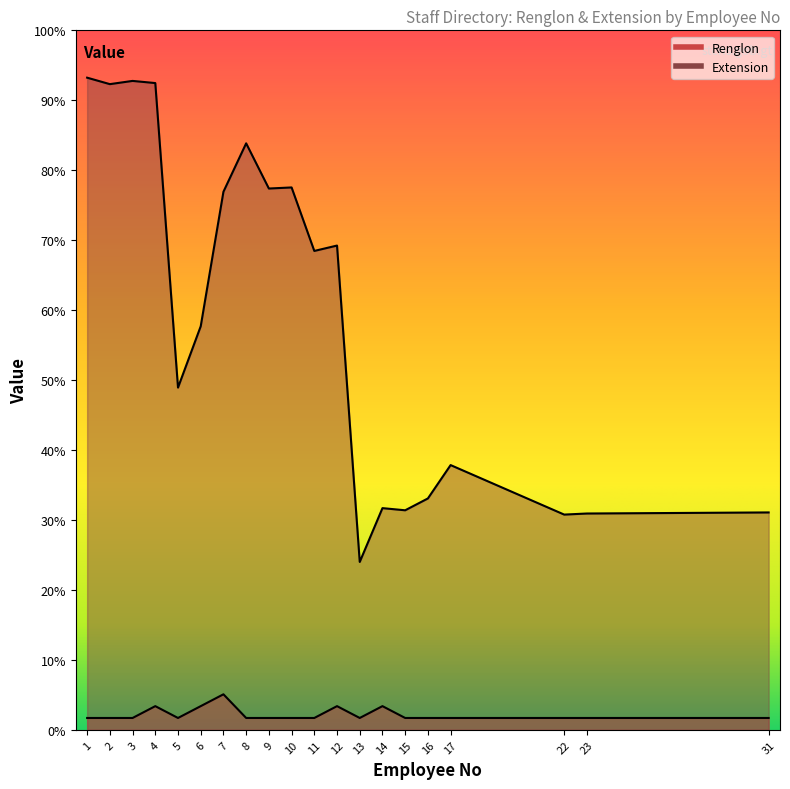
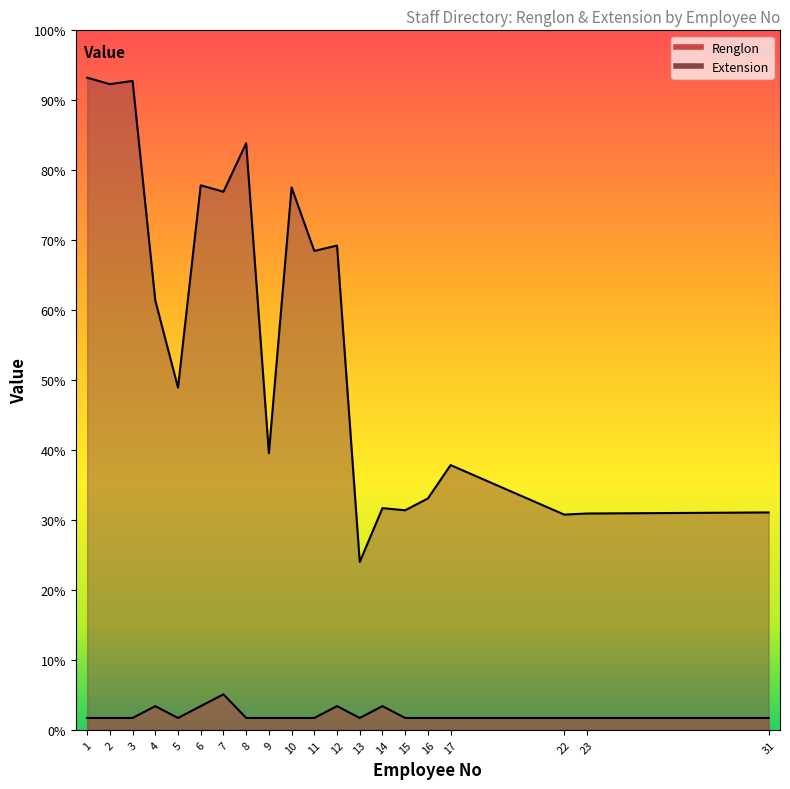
Extension, 4: 92% -> 61%
Extension, 6: 58% -> 78%
Extension, 9: 77% -> 40%
